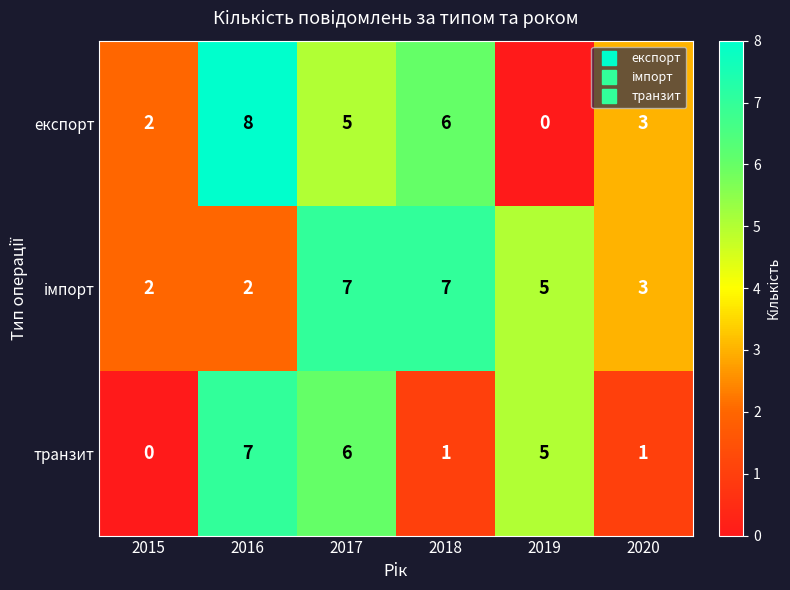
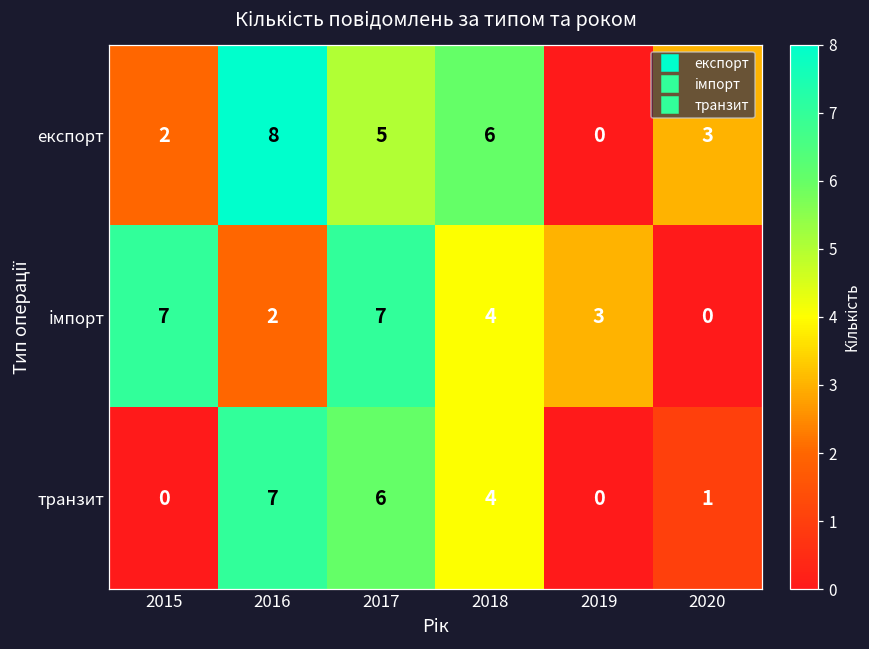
імпорт, 2015: 2 -> 7
імпорт, 2018: 7 -> 4
імпорт, 2019: 5 -> 3
імпорт, 2020: 3 -> 0
транзит, 2018: 1 -> 4
транзит, 2019: 5 -> 0
